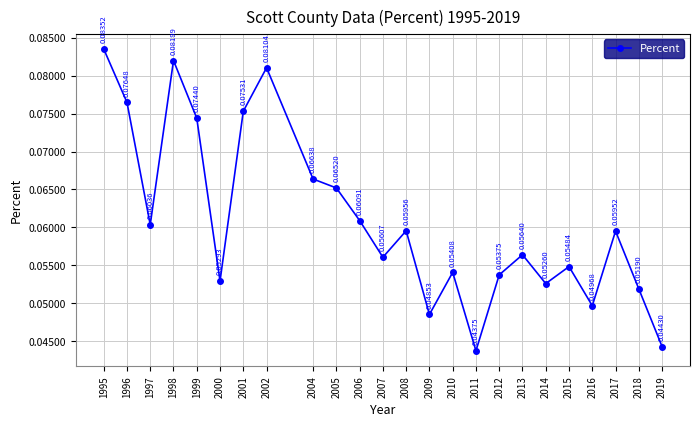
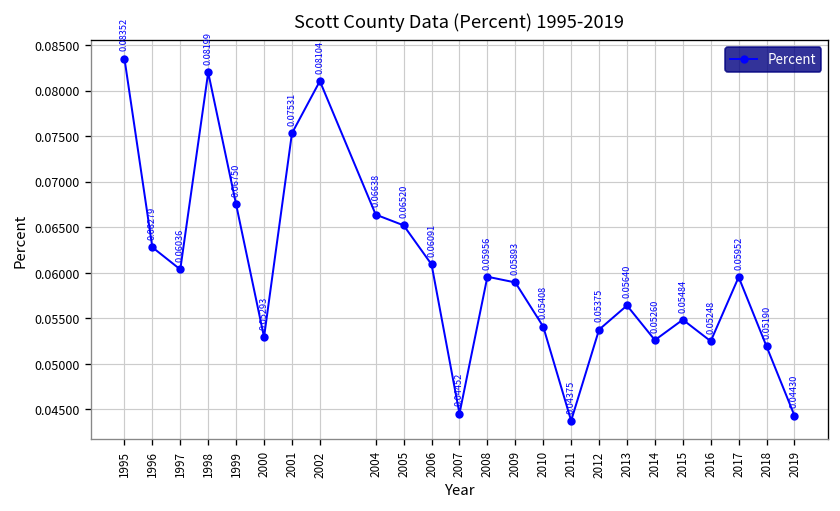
1996: 0.07648 -> 0.06279
1999: 0.07440 -> 0.06750
2007: 0.05607 -> 0.04452
2009: 0.04853 -> 0.05893
2016: 0.04968 -> 0.05248
